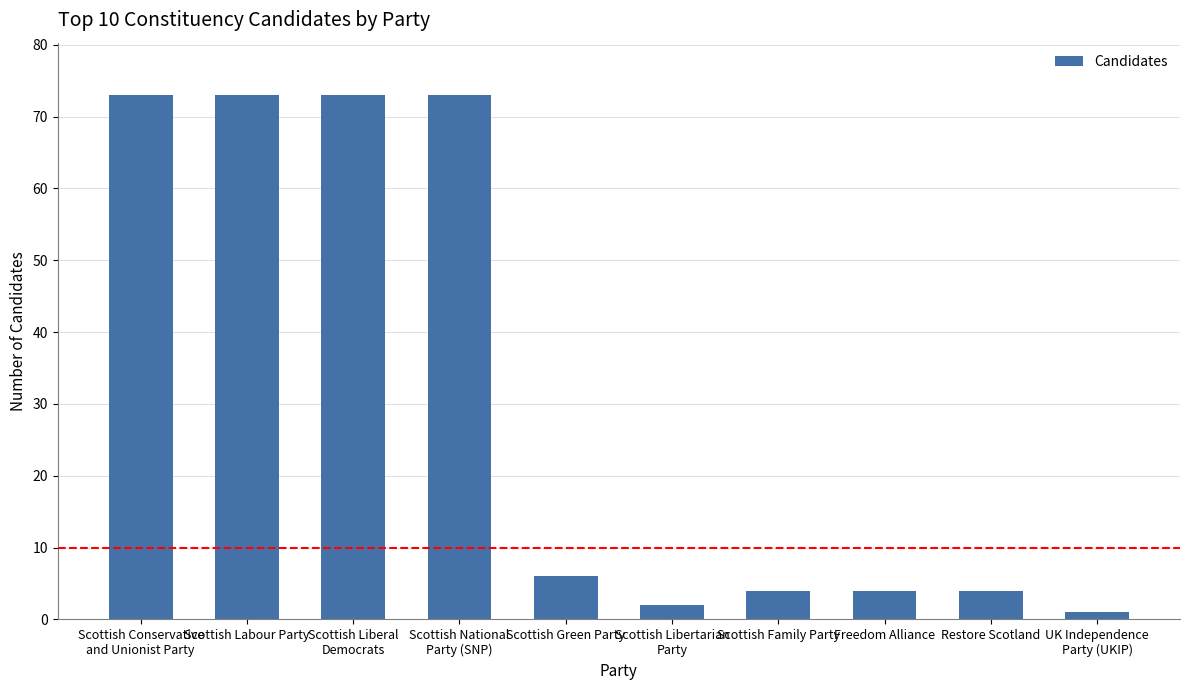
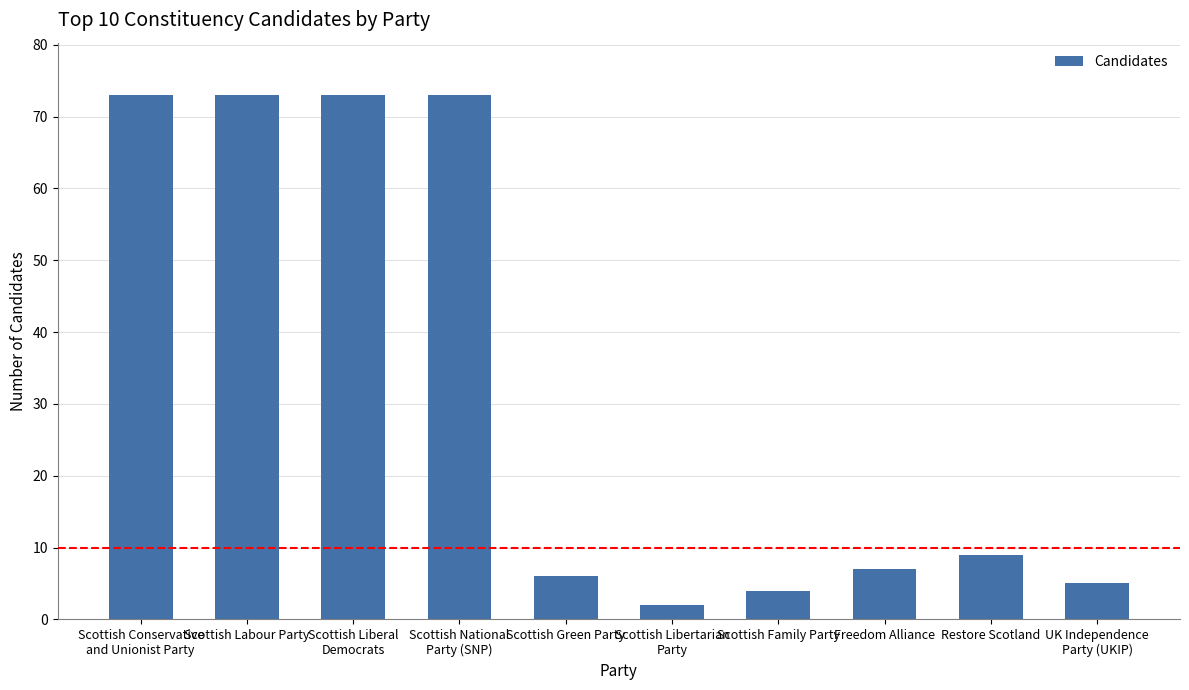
Freedom Alliance: 4 -> 7
Restore Scotland: 4 -> 9
UK Independence Party (UKIP): 1 -> 5
